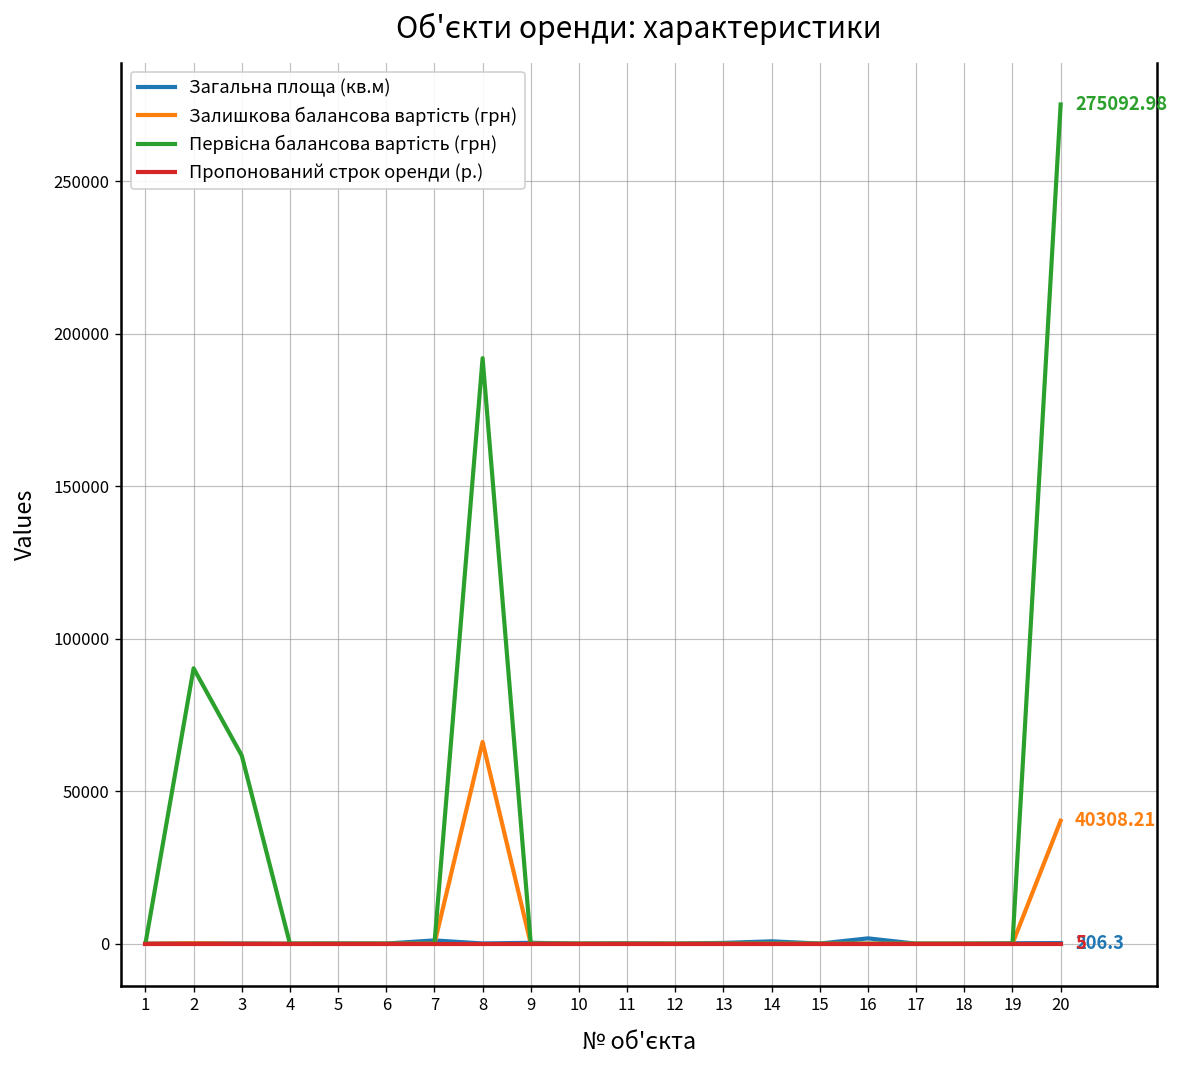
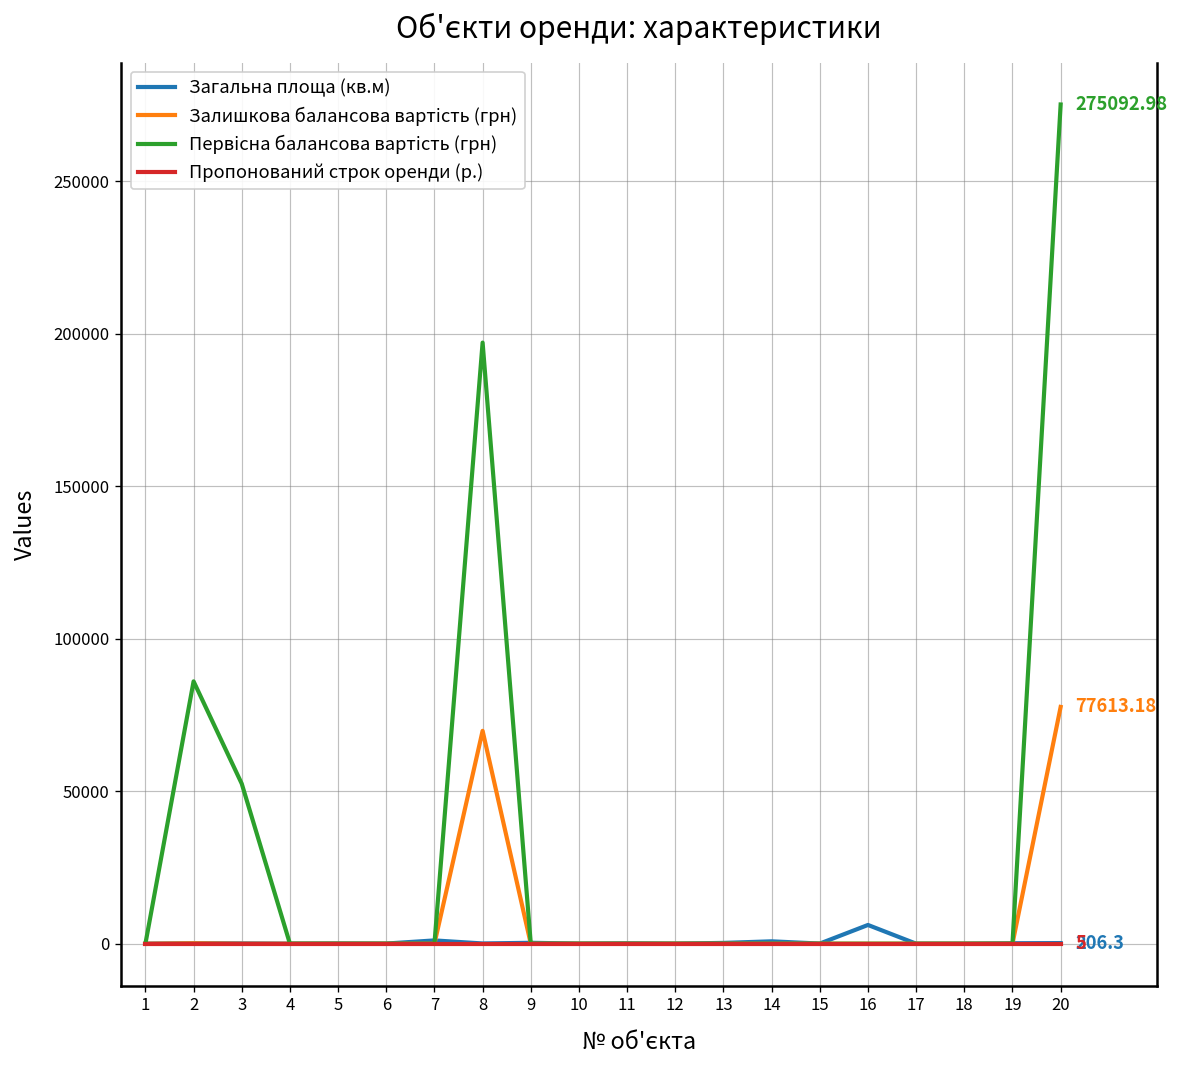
Первісна балансова вартість (грн), 2: 90000 -> 86000
Первісна балансова вартість (грн), 3: 62000 -> 52000
Залишкова балансова вартість (грн), 8: 66000 -> 70000
Первісна балансова вартість (грн), 8: 192000 -> 197000
Загальна площа (кв.м), 16: 2000 -> 6000
Залишкова балансова вартість (грн), 20: 40308.21 -> 77613.18
